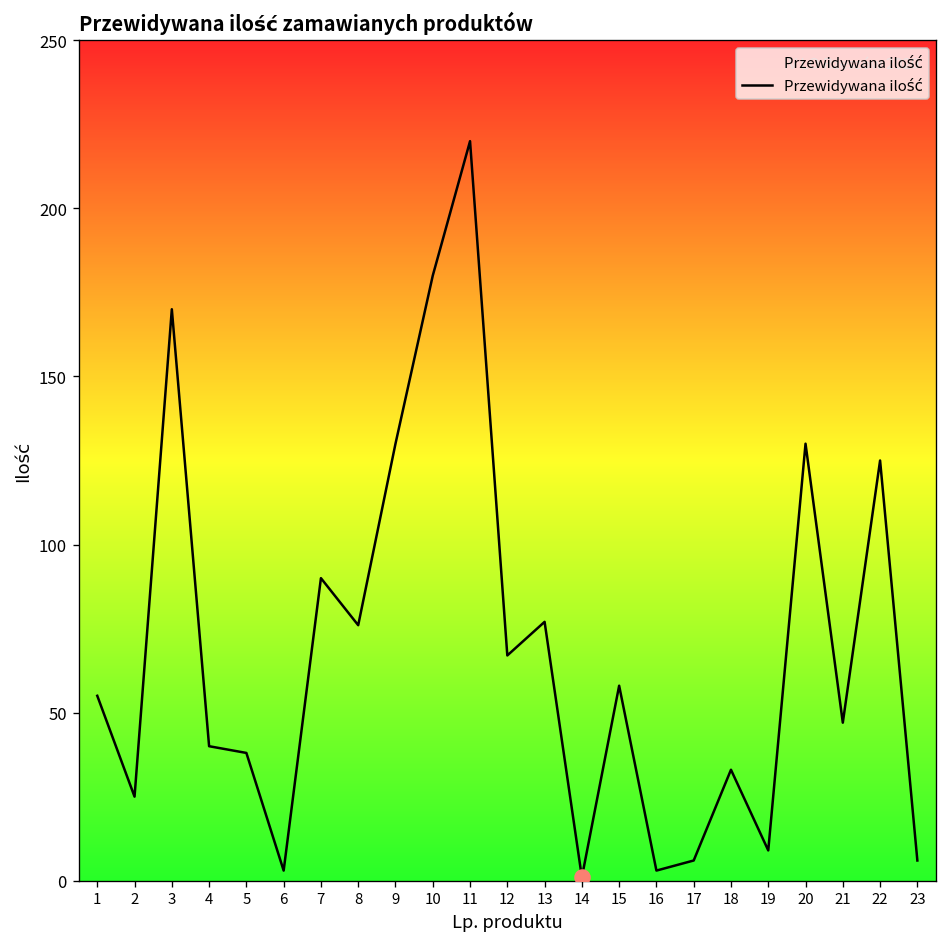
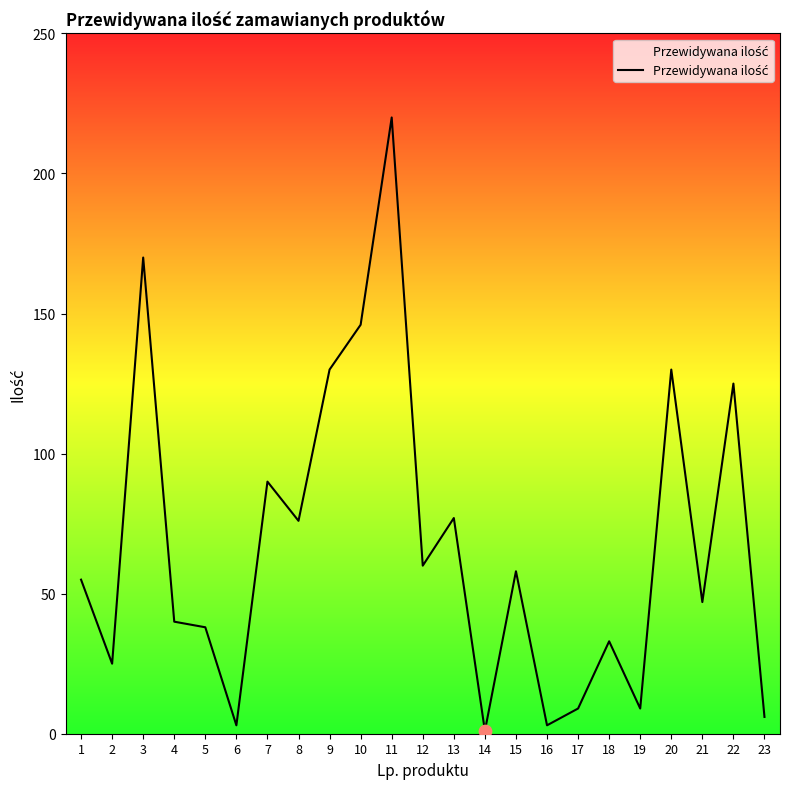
Przewidywana ilość, 10: 180 -> 146
Przewidywana ilość, 12: 67 -> 60
Przewidywana ilość, 17: 6 -> 9
